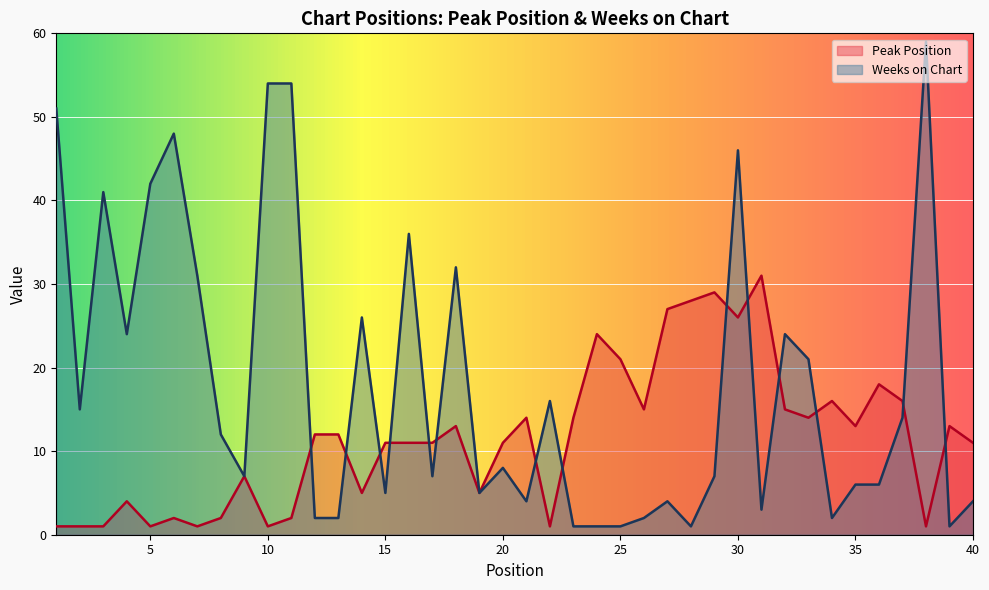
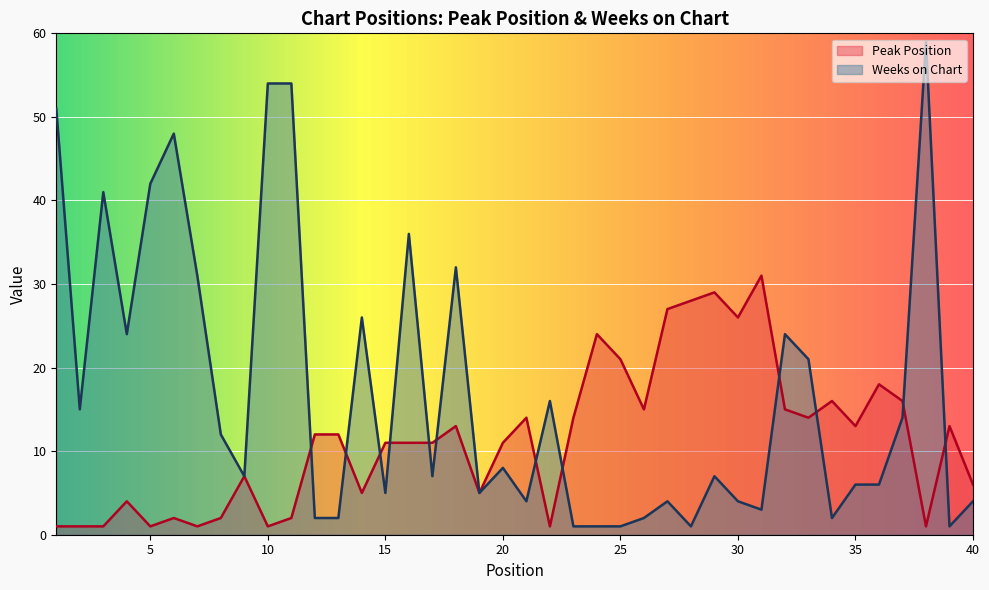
Weeks on Chart, 30: 46 -> 4
Peak Position, 40: 11 -> 6
